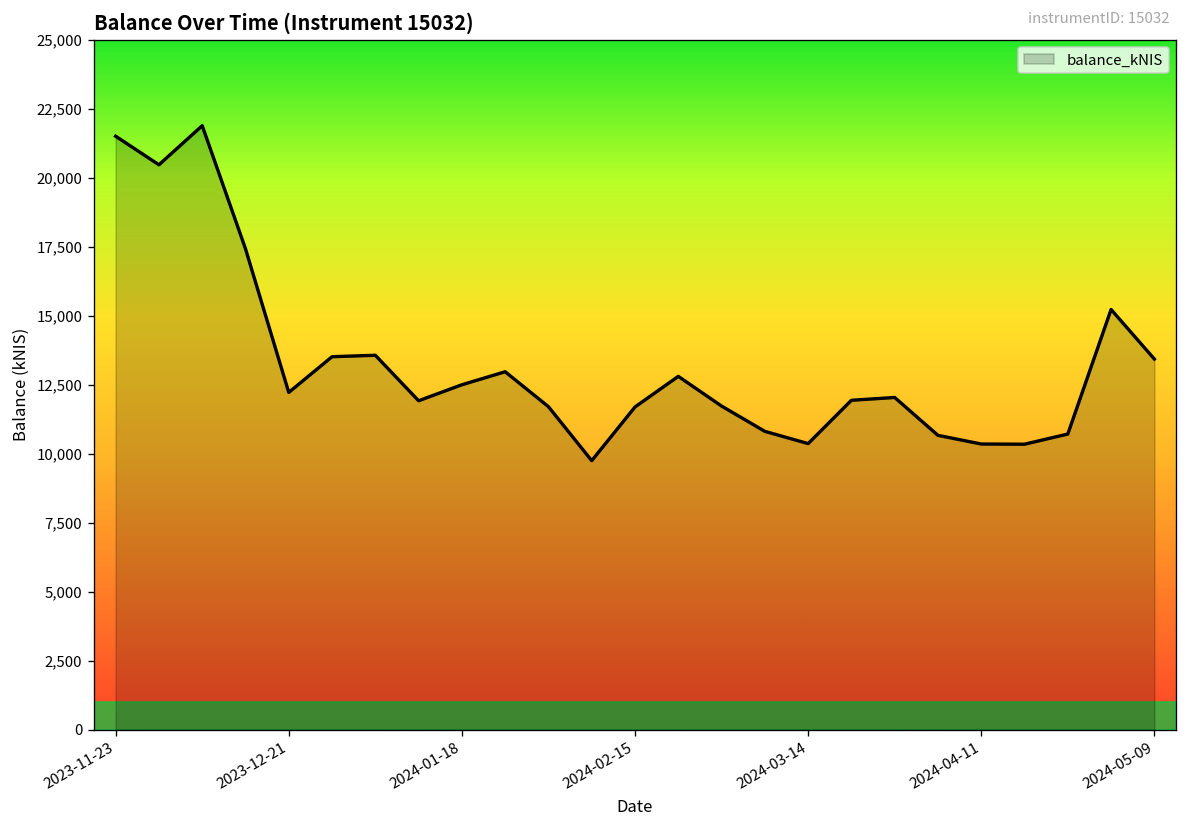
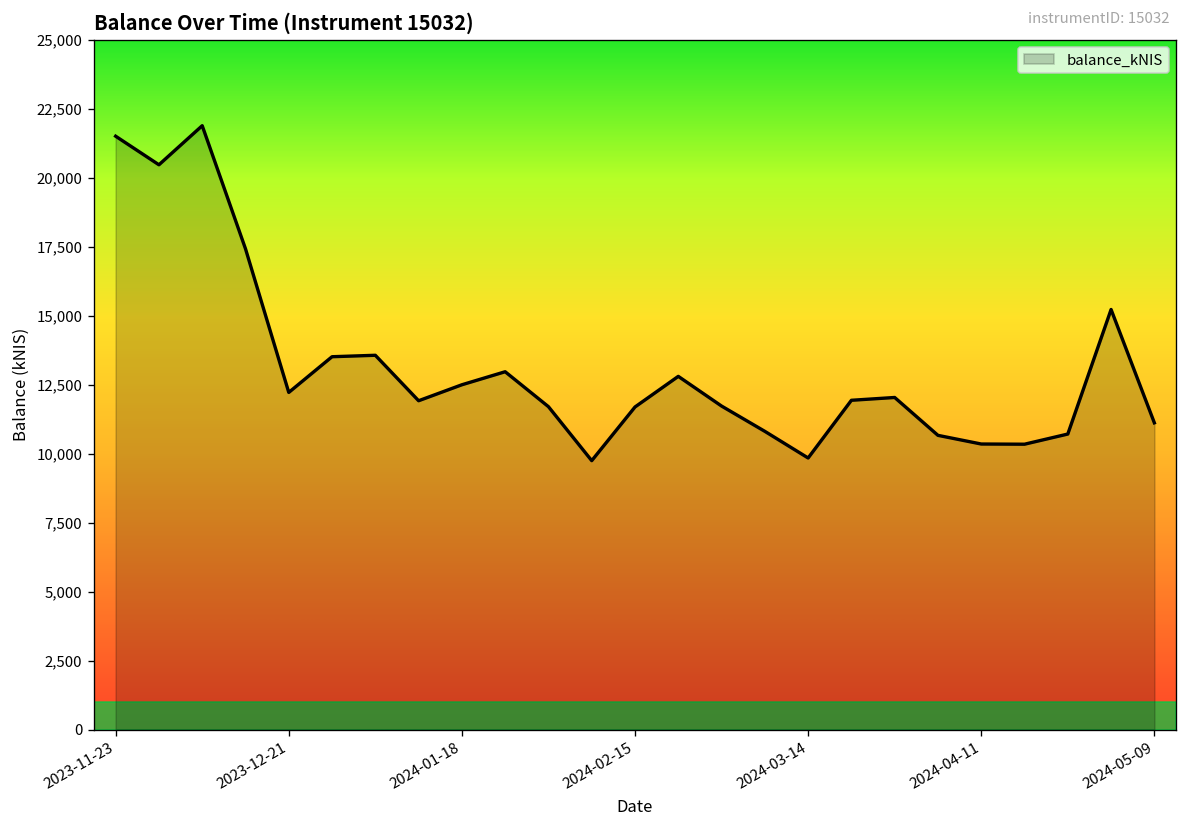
2024-03-14: 10,400 -> 9,800
2024-05-09: 13,400 -> 11,100
